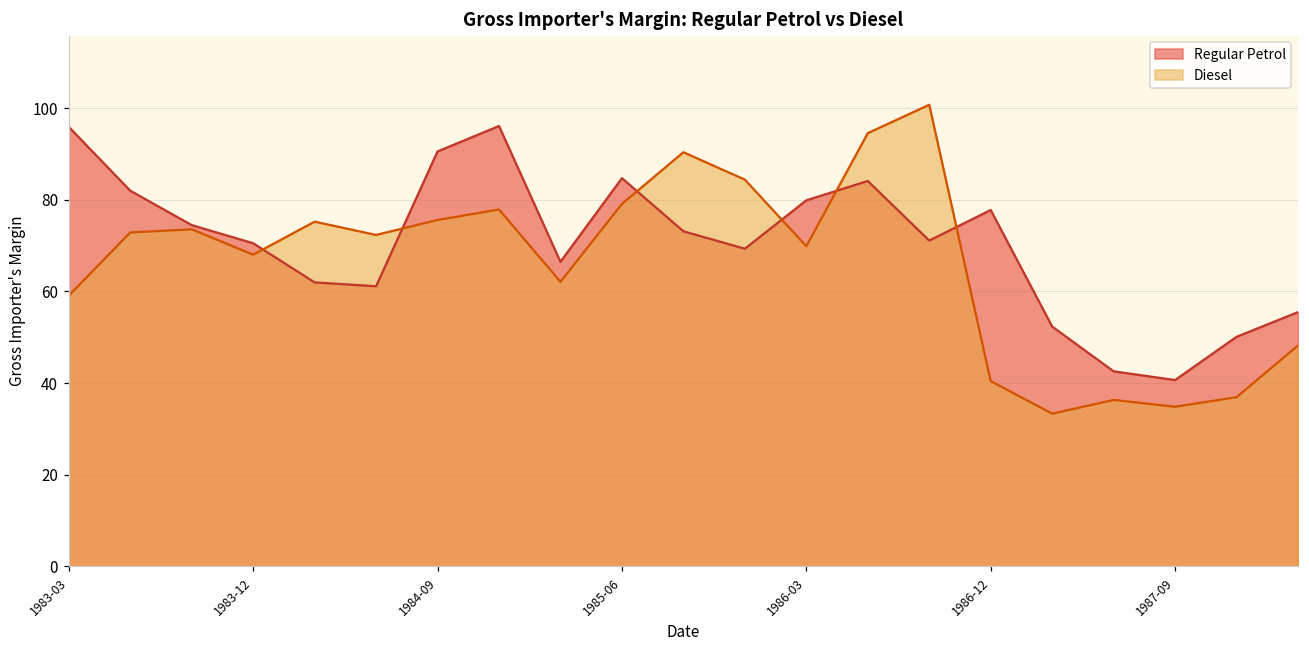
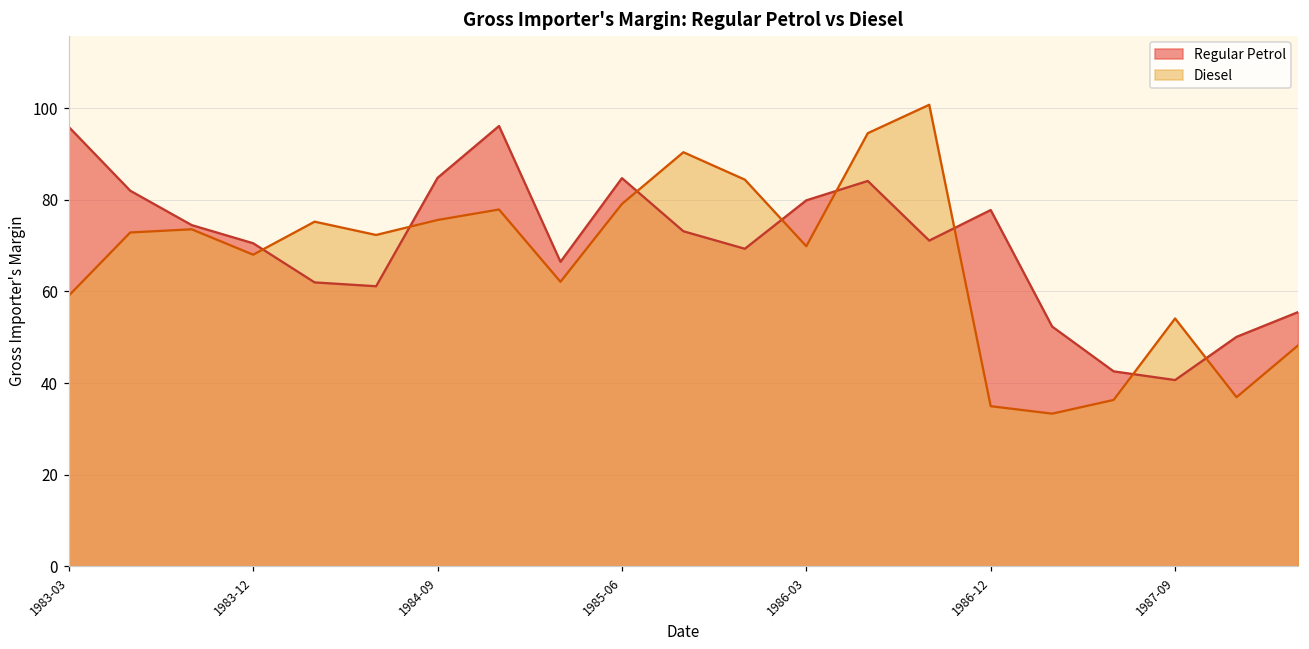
Regular Petrol, 1984-09: 91 -> 85
Diesel, 1986-12: 40 -> 35
Diesel, 1987-09: 35 -> 54
